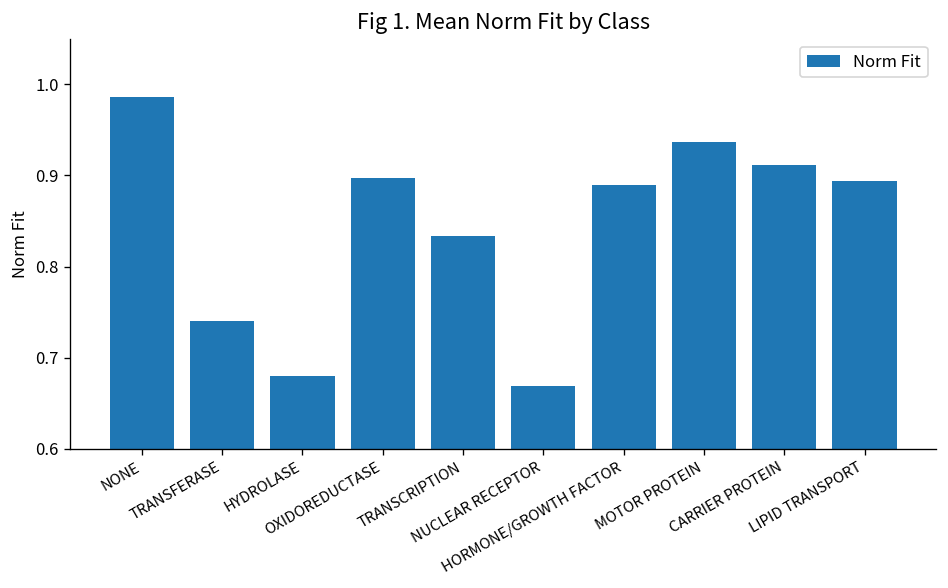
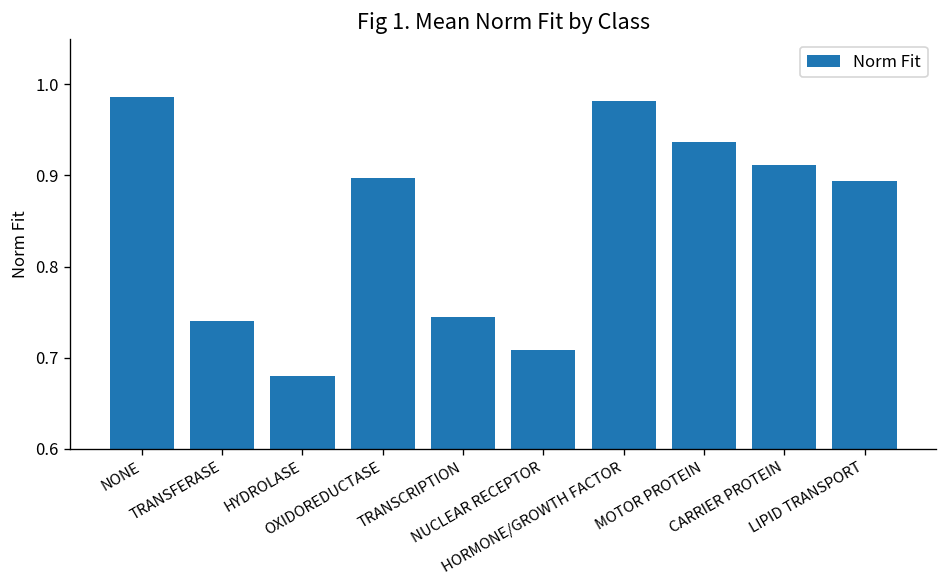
TRANSCRIPTION: 0.83 -> 0.74
NUCLEAR RECEPTOR: 0.67 -> 0.71
HORMONE/GROWTH FACTOR: 0.89 -> 0.98
